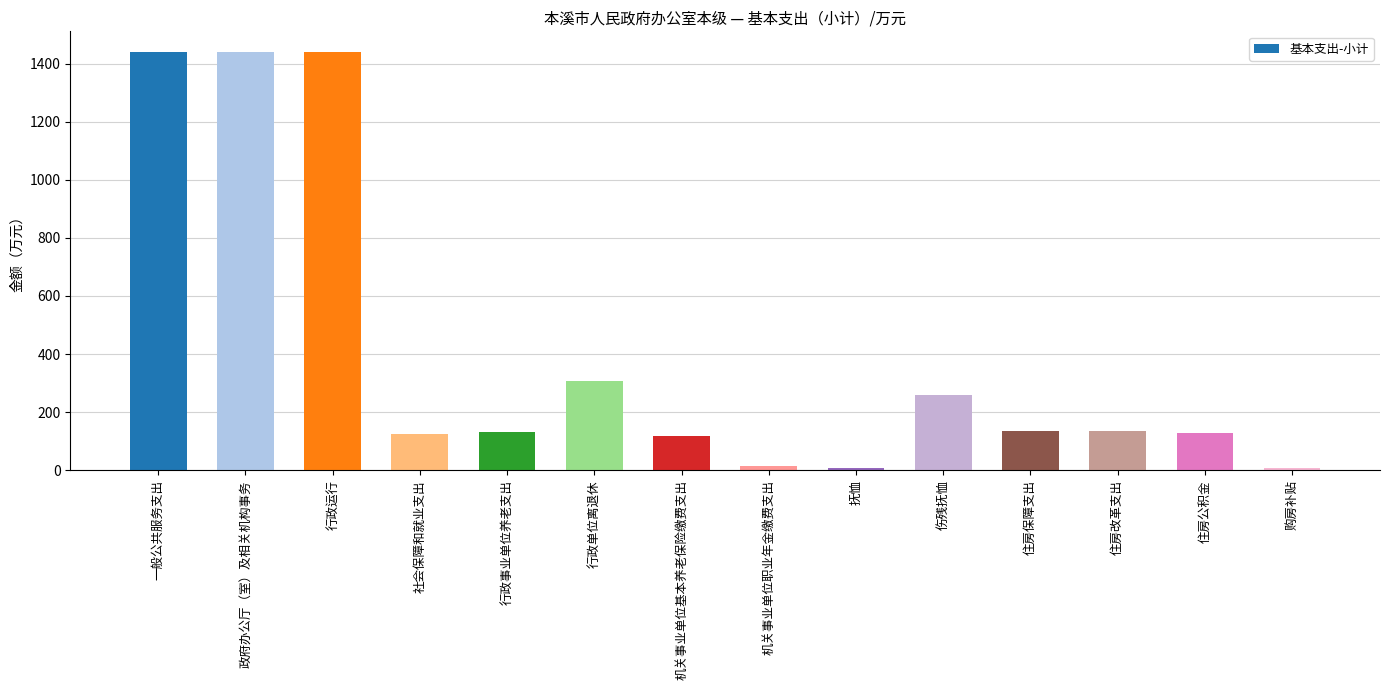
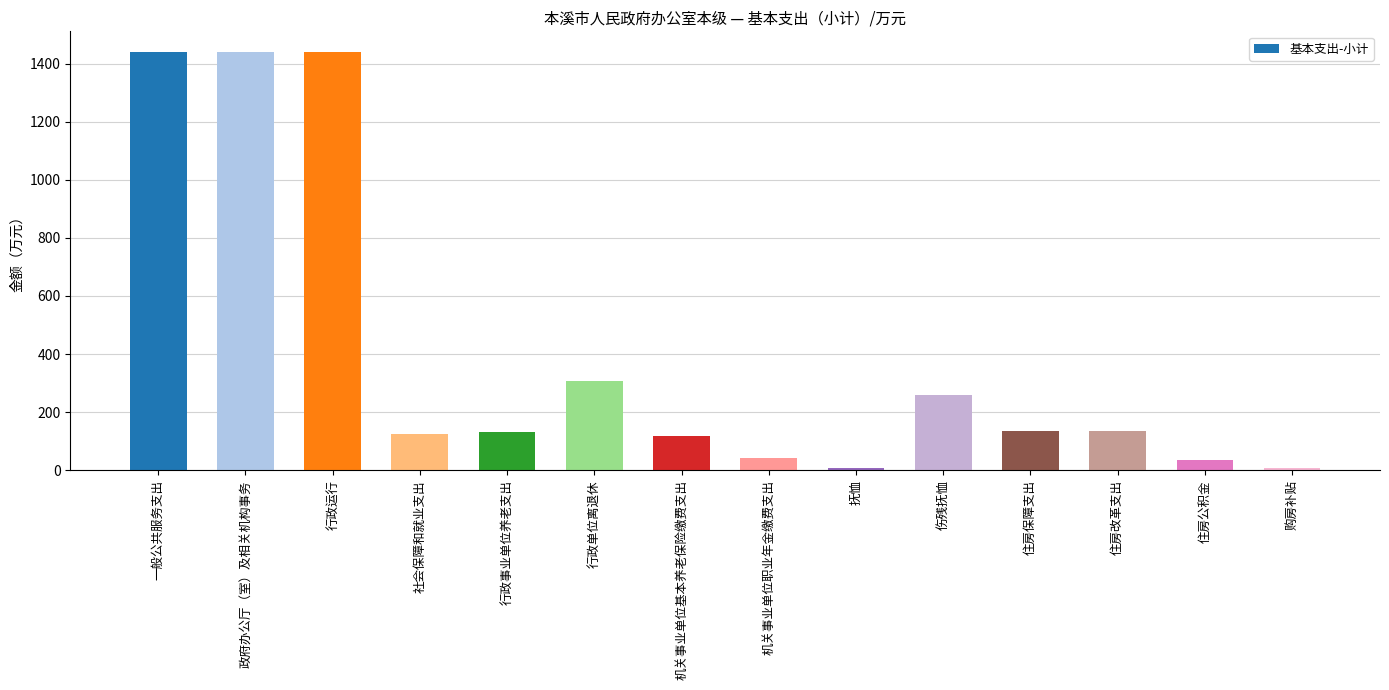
机关事业单位职业年金缴费支出: 10 -> 40
住房公积金: 130 -> 40
